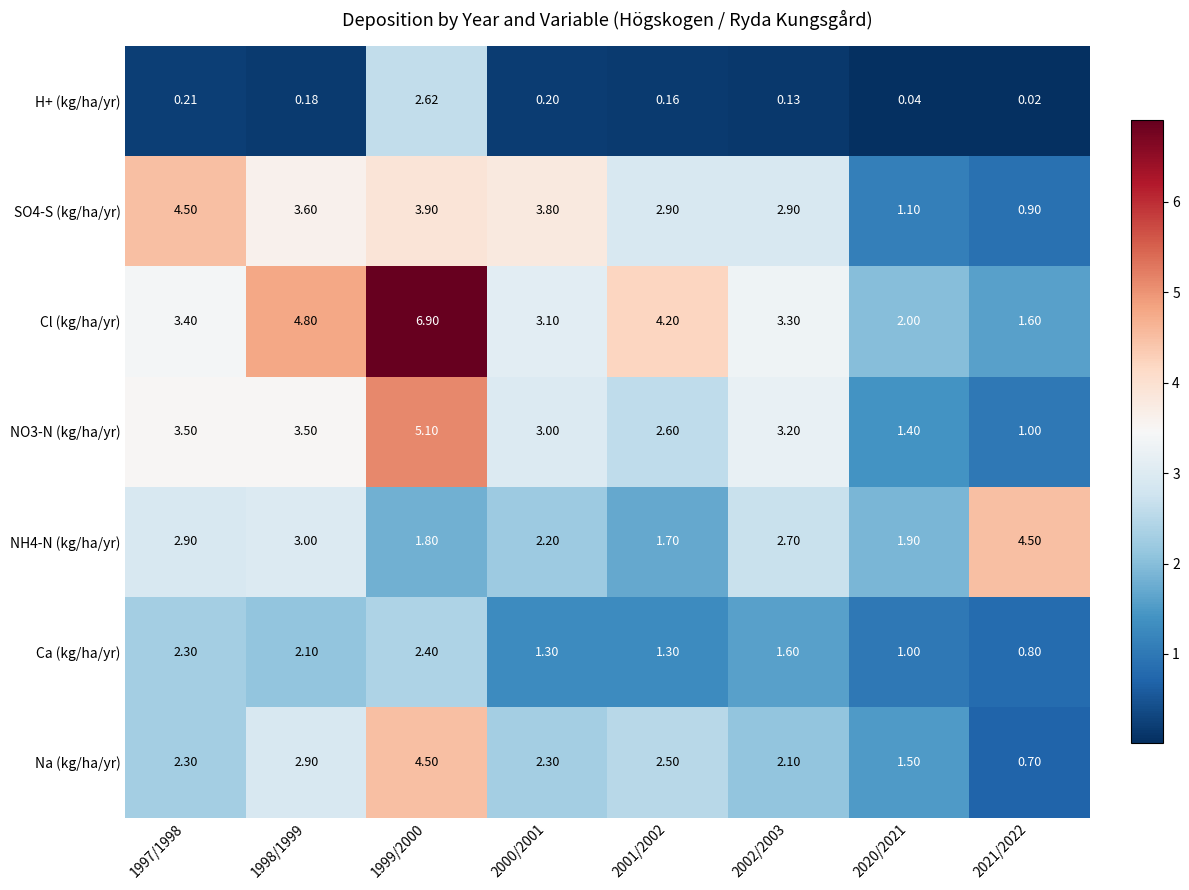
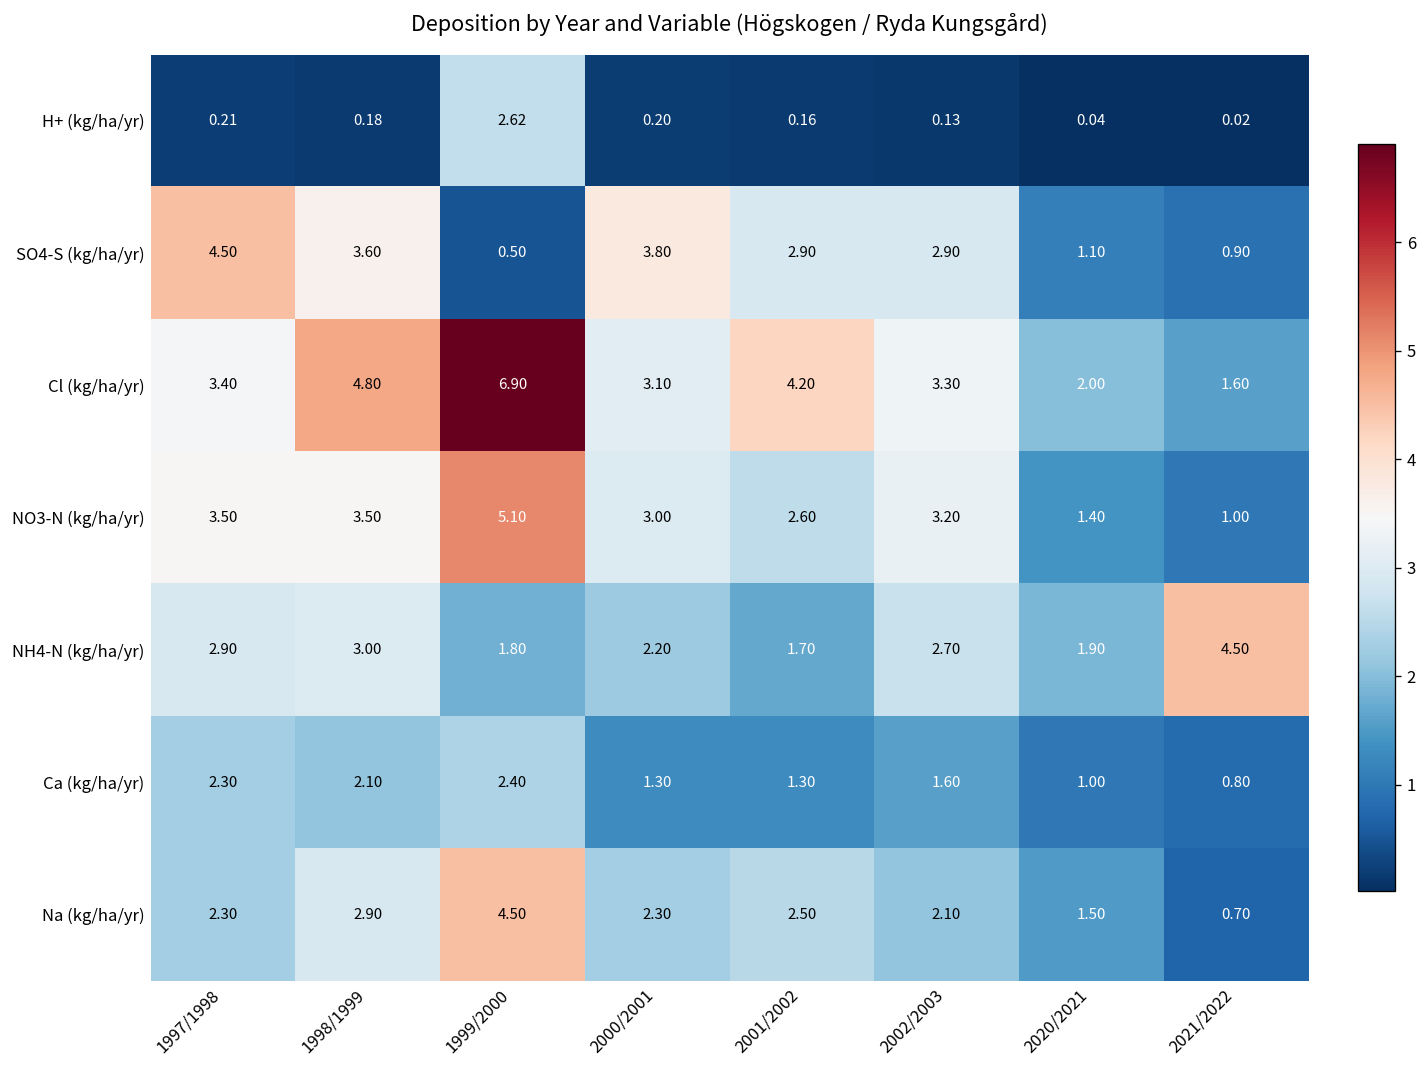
SO4-S (kg/ha/yr), 1999/2000: 3.90 -> 0.50
